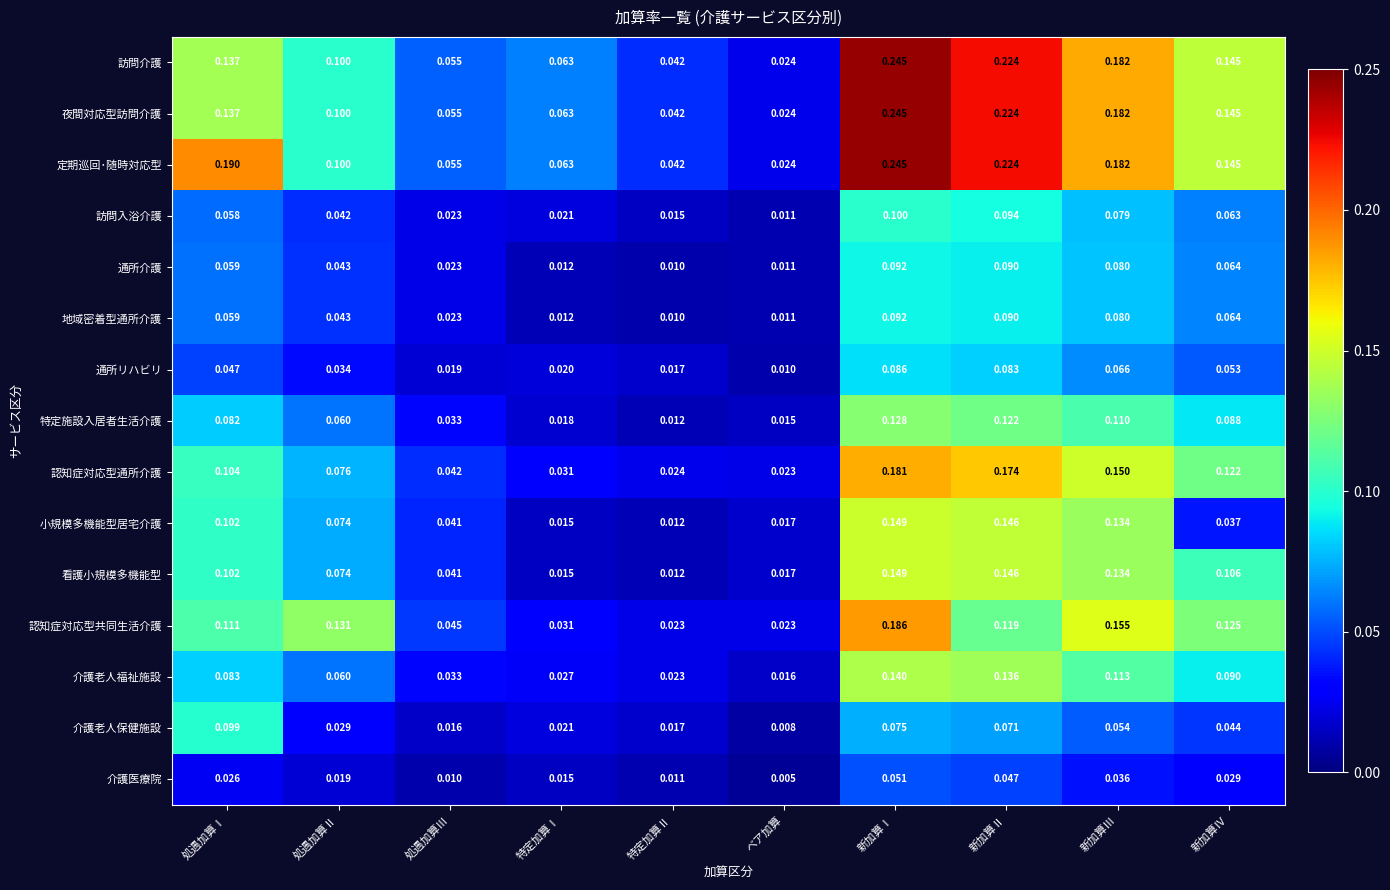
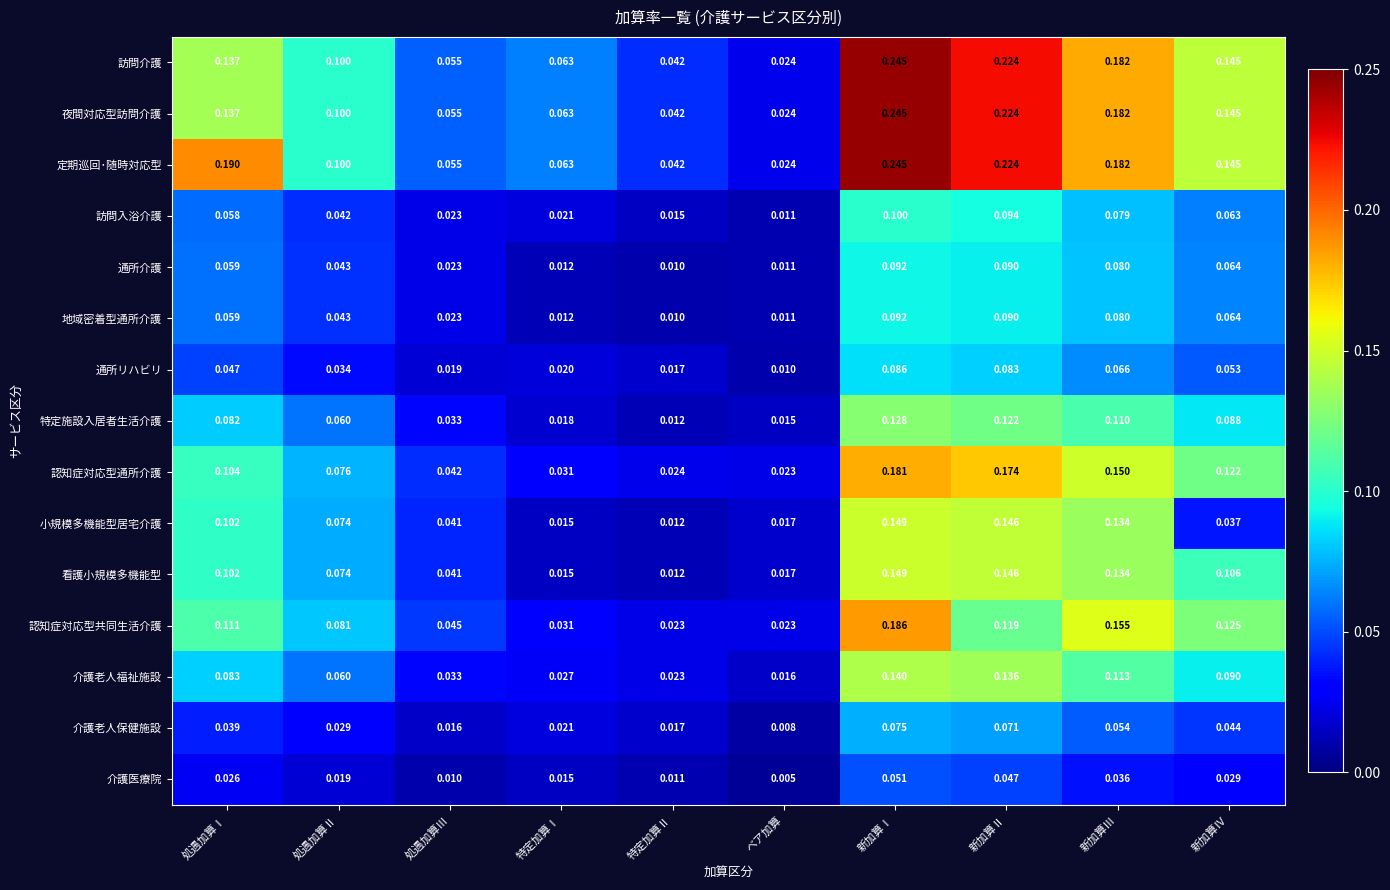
認知症対応型共同生活介護, 処遇加算Ⅱ: 0.131 -> 0.081
介護老人保健施設, 処遇加算Ⅰ: 0.099 -> 0.039
